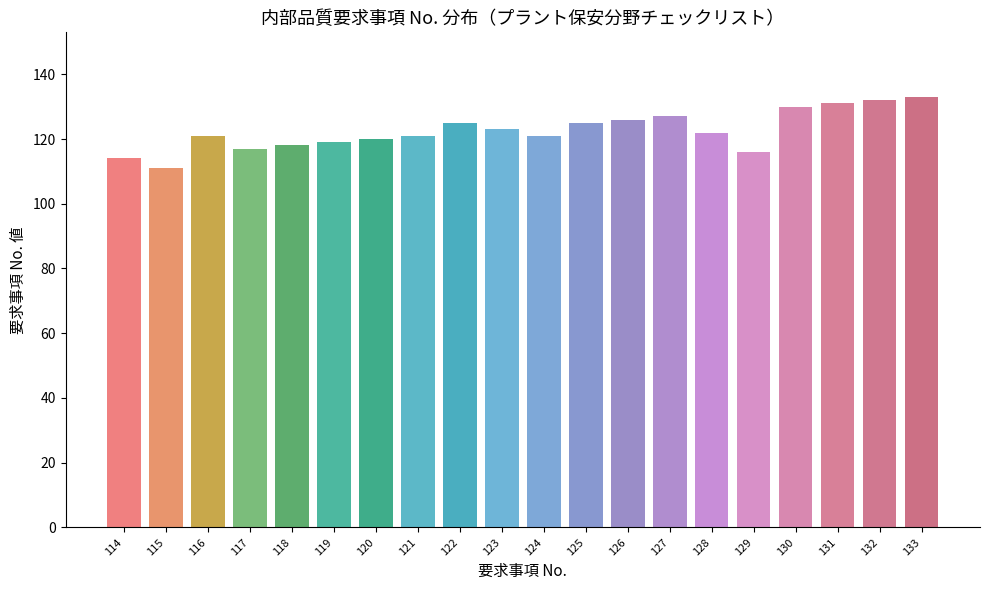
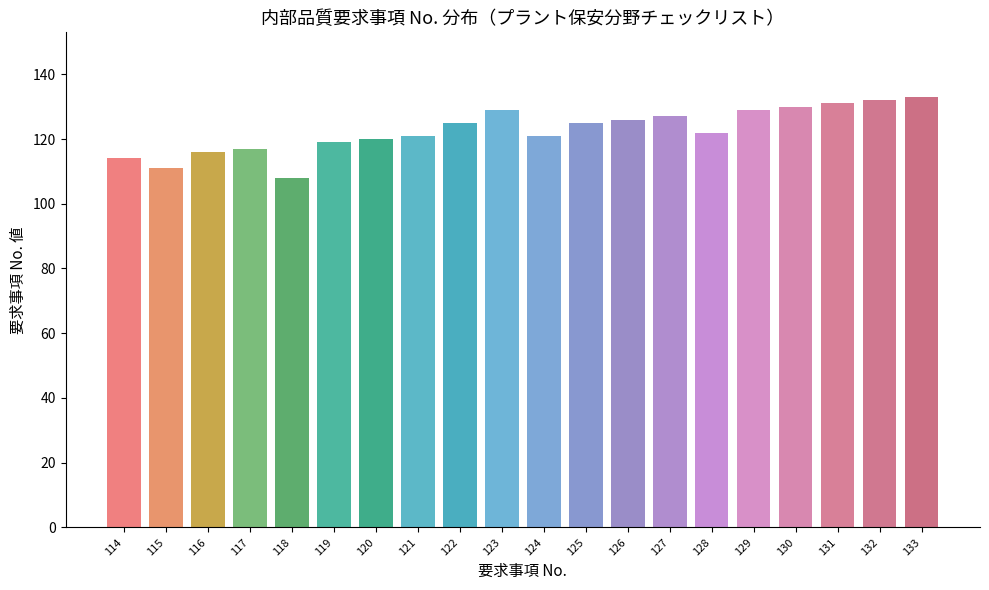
116: 121 -> 116
118: 118 -> 108
123: 123 -> 129
129: 116 -> 129
